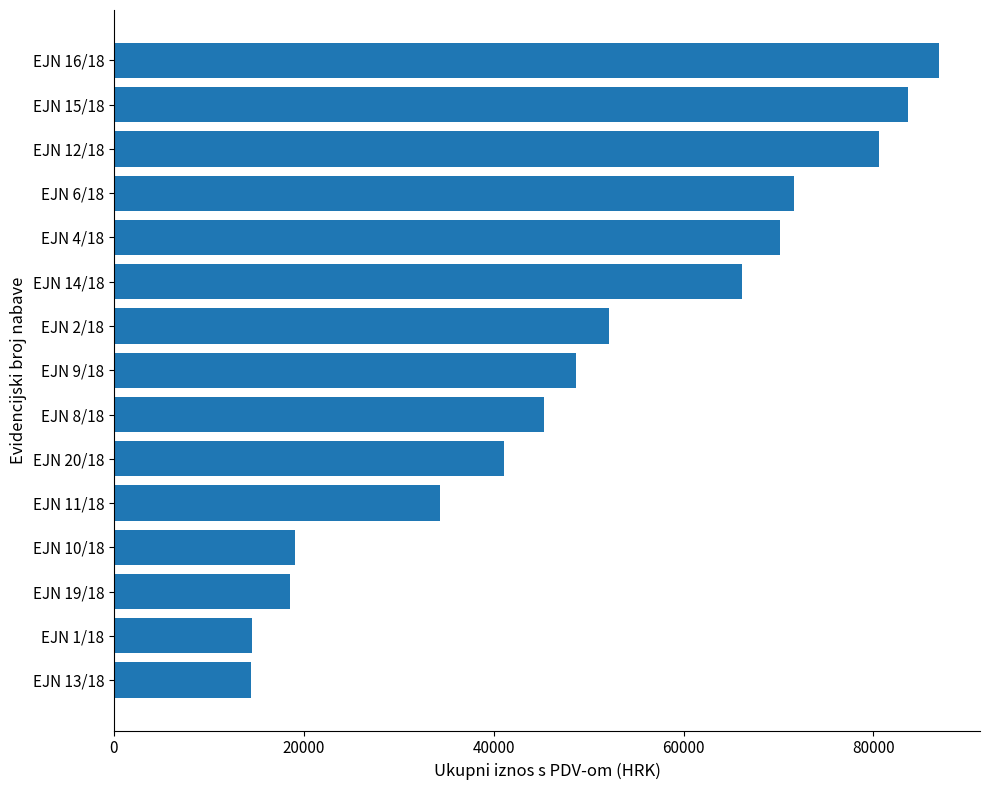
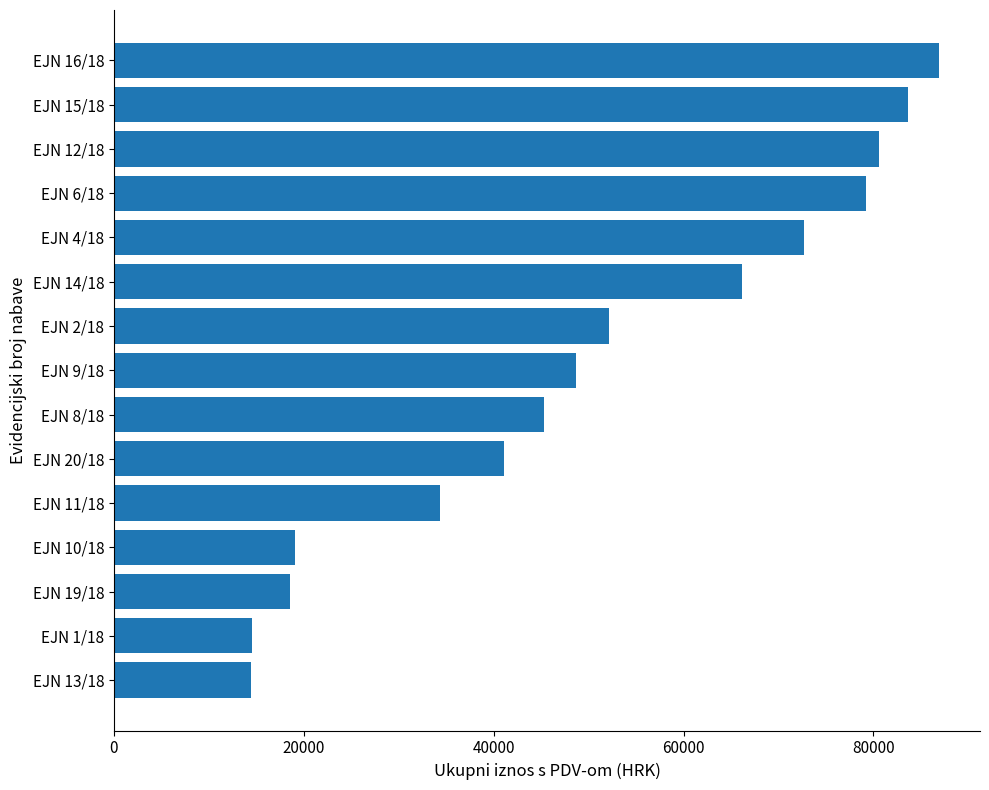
EJN 6/18: 72000 -> 79000
EJN 4/18: 70000 -> 73000
